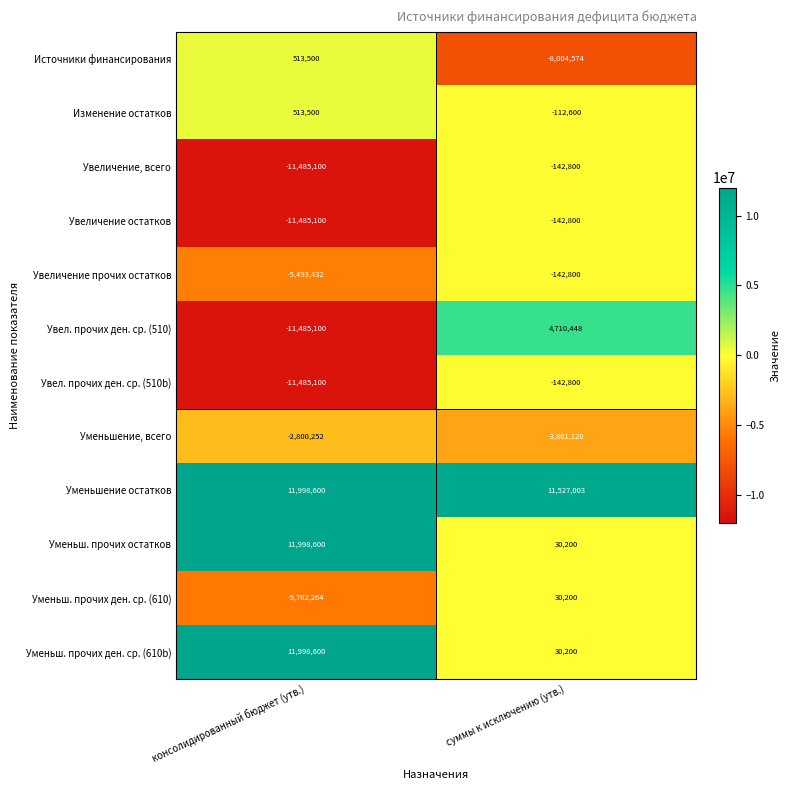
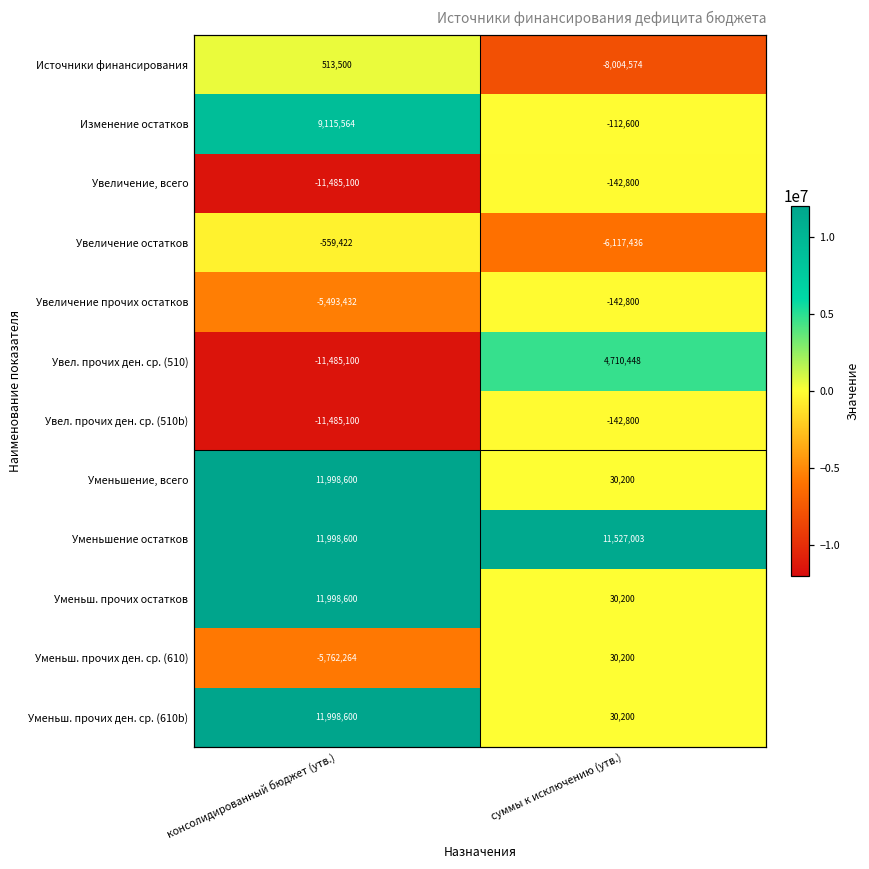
Изменение остатков, консолидированный бюджет (утв.): 513,500 -> 9,115,564
Увеличение остатков, консолидированный бюджет (утв.): -11,485,100 -> -559,422
Увеличение остатков, суммы к исключению (утв.): -142,800 -> -6,117,436
Уменьшение, всего, консолидированный бюджет (утв.): -2,800,252 -> 11,998,600
Уменьшение, всего, суммы к исключению (утв.): -3,861,120 -> 30,200
